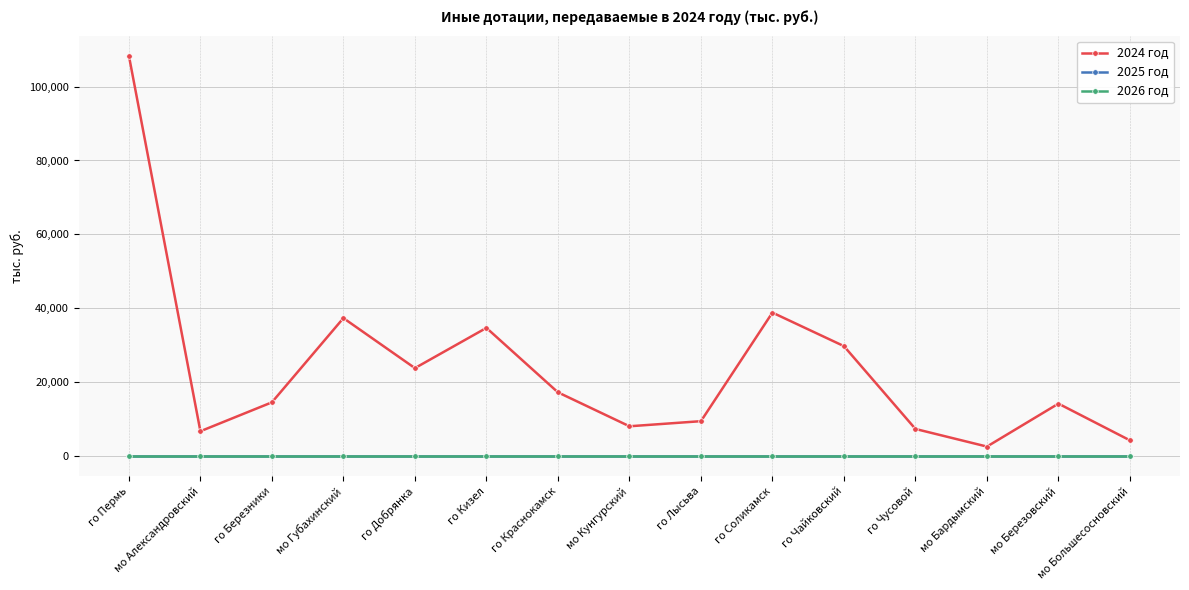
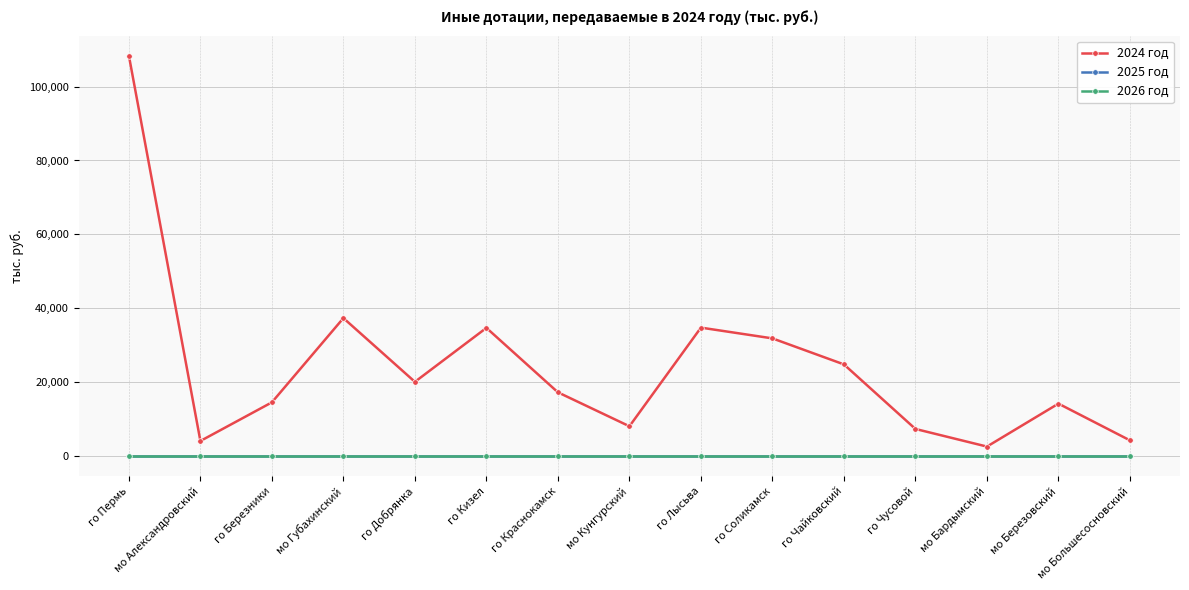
2024 год, мо Александровский: 7,000 -> 4,000
2024 год, го Добрянка: 24,000 -> 20,000
2024 год, го Лысьва: 9,000 -> 35,000
2024 год, го Соликамск: 39,000 -> 32,000
2024 год, го Чайковский: 30,000 -> 25,000
